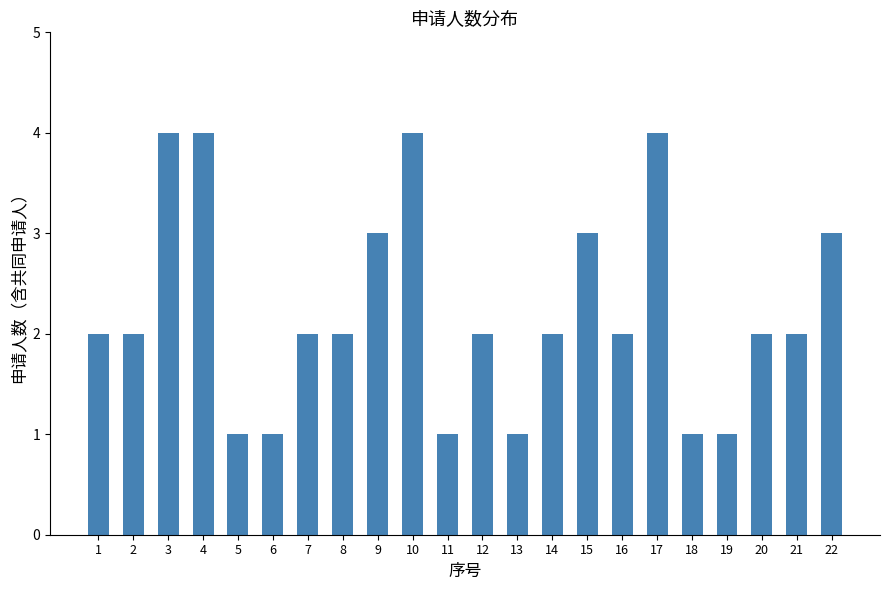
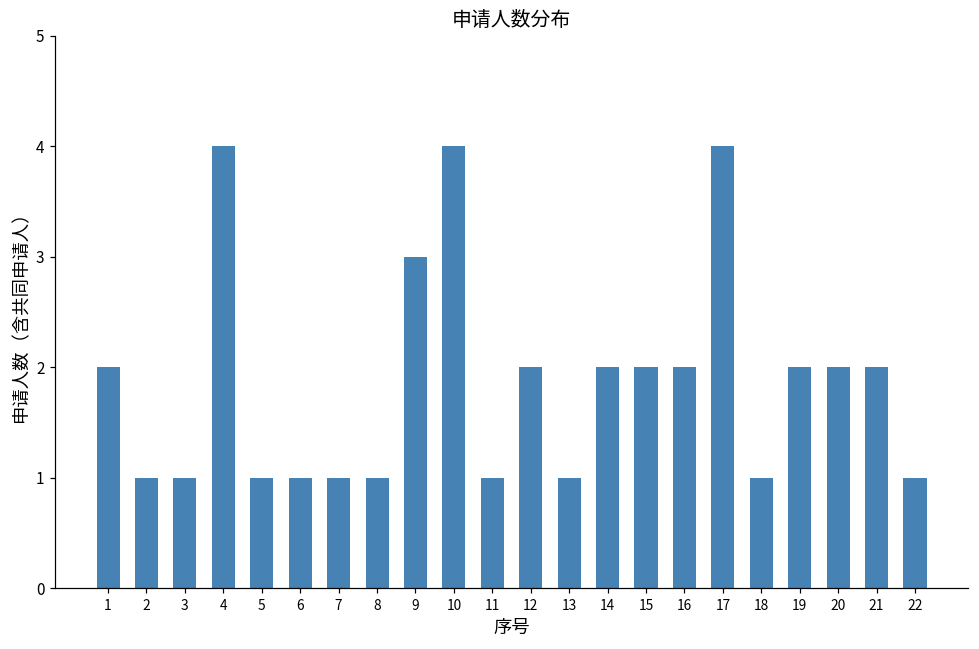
2: 2 -> 1
3: 4 -> 1
7: 2 -> 1
8: 2 -> 1
15: 3 -> 2
19: 1 -> 2
22: 3 -> 1
